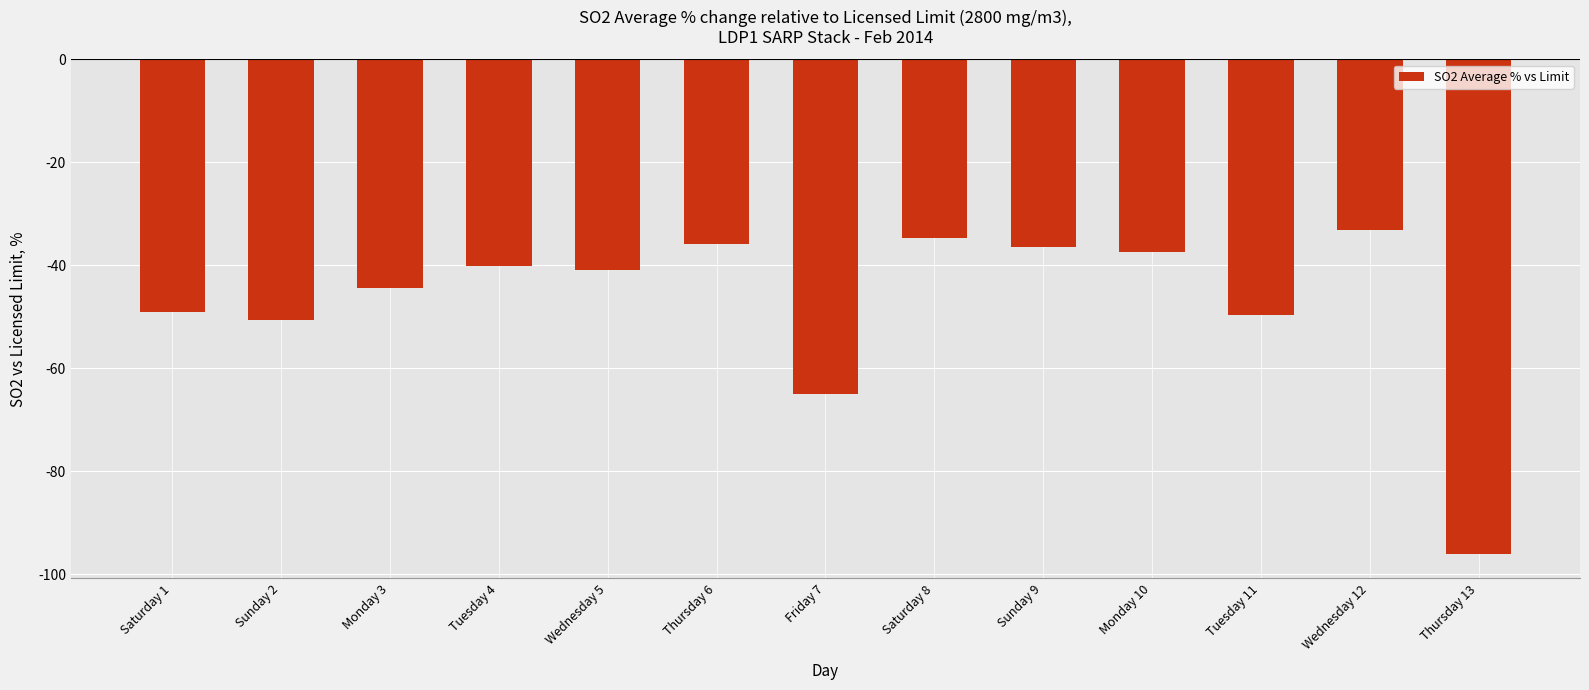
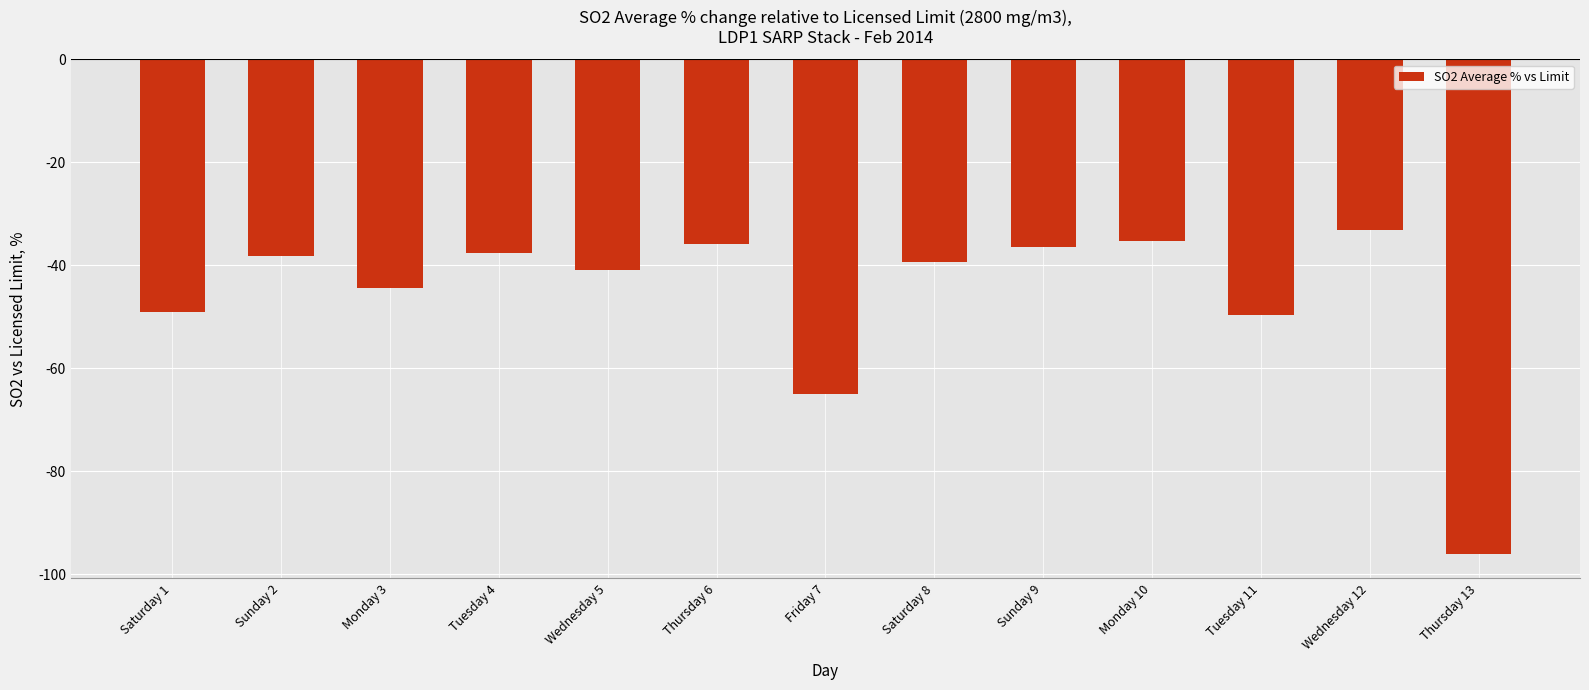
Sunday 2: -51 -> -38
Tuesday 4: -40 -> -38
Saturday 8: -35 -> -39
Monday 10: -37 -> -35
